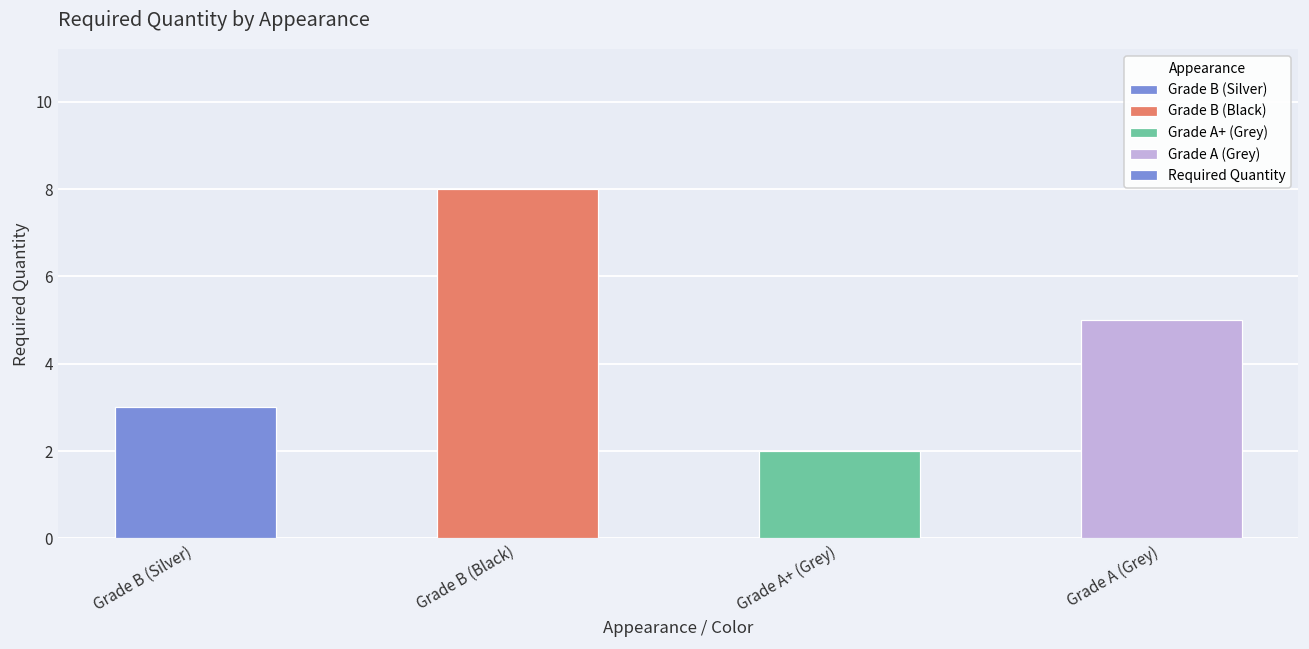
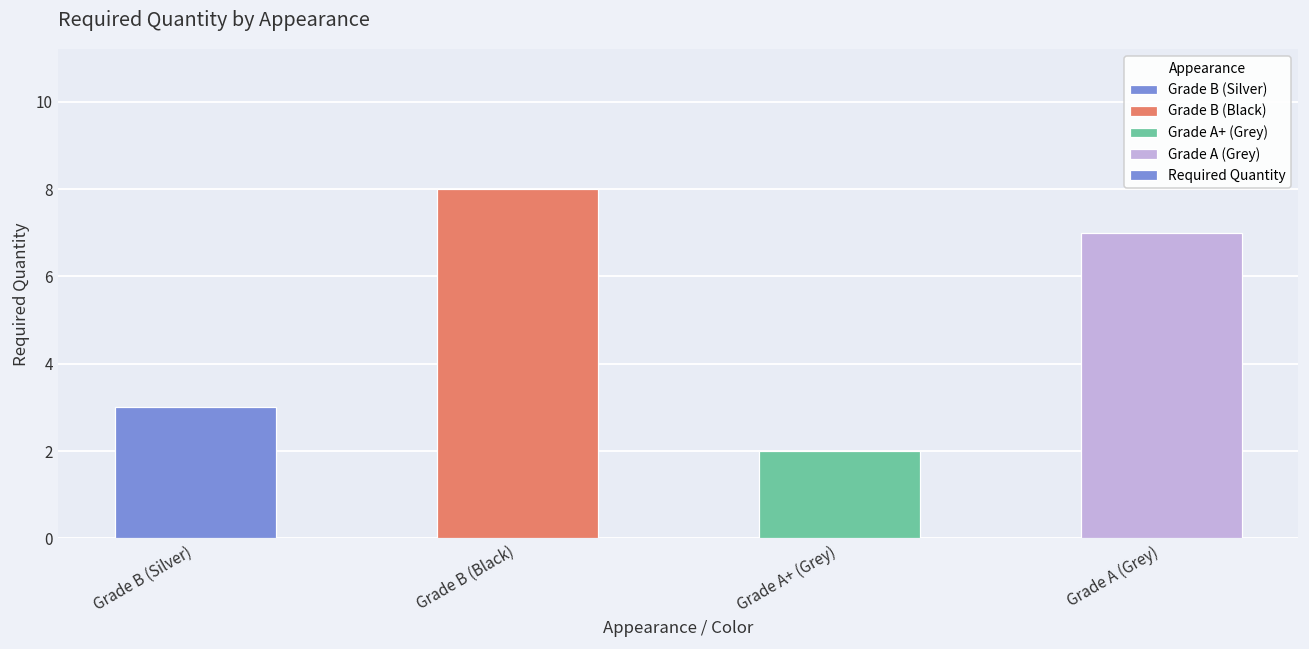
Grade A (Grey): 5 -> 7
